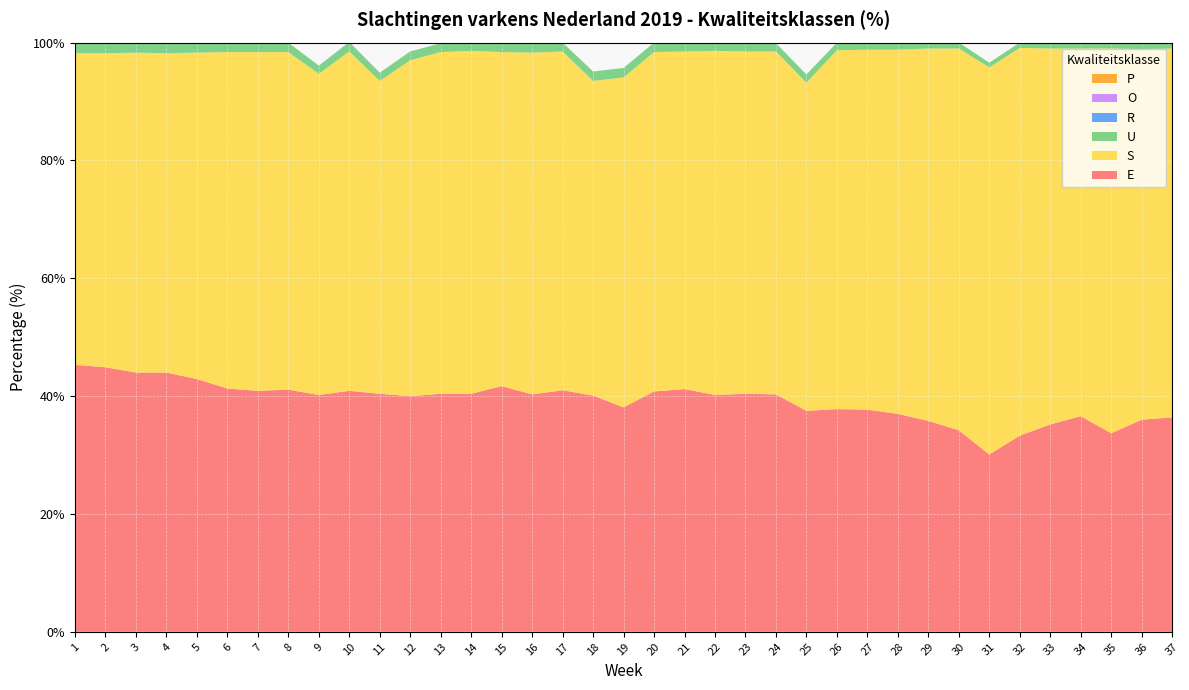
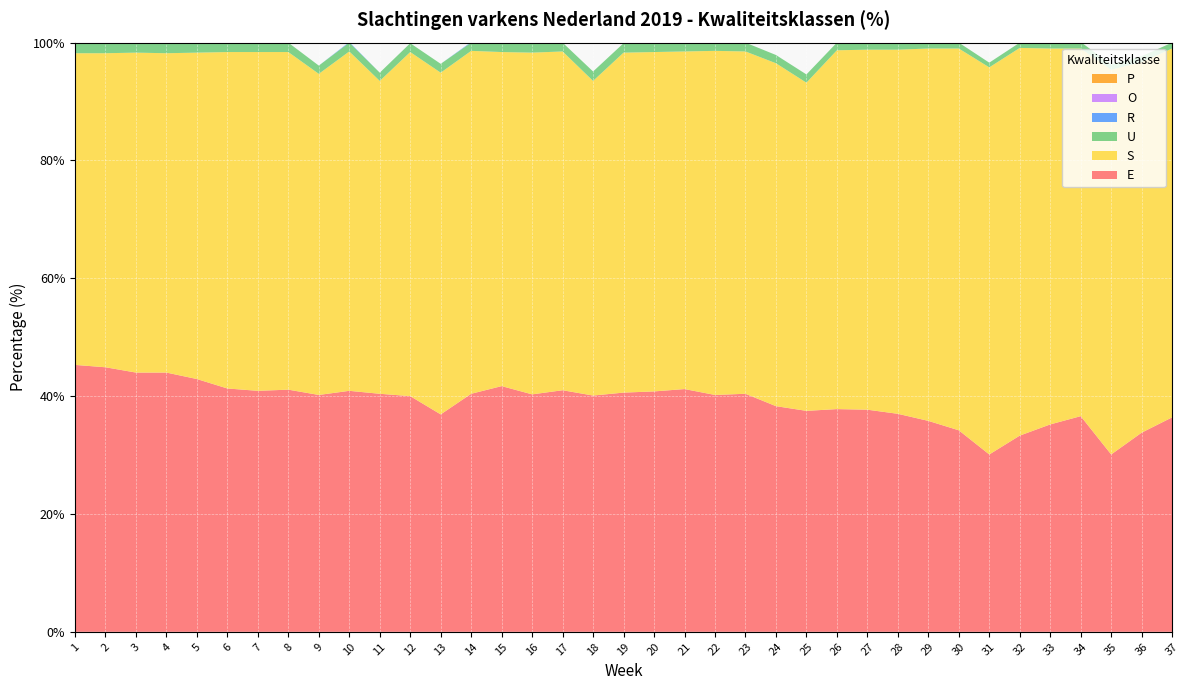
S, 12: 57% -> 58%
E, 13: 40% -> 37%
E, 19: 38% -> 41%
S, 19: 56% -> 58%
E, 24: 40% -> 38%
E, 35: 34% -> 30%
E, 36: 36% -> 34%
